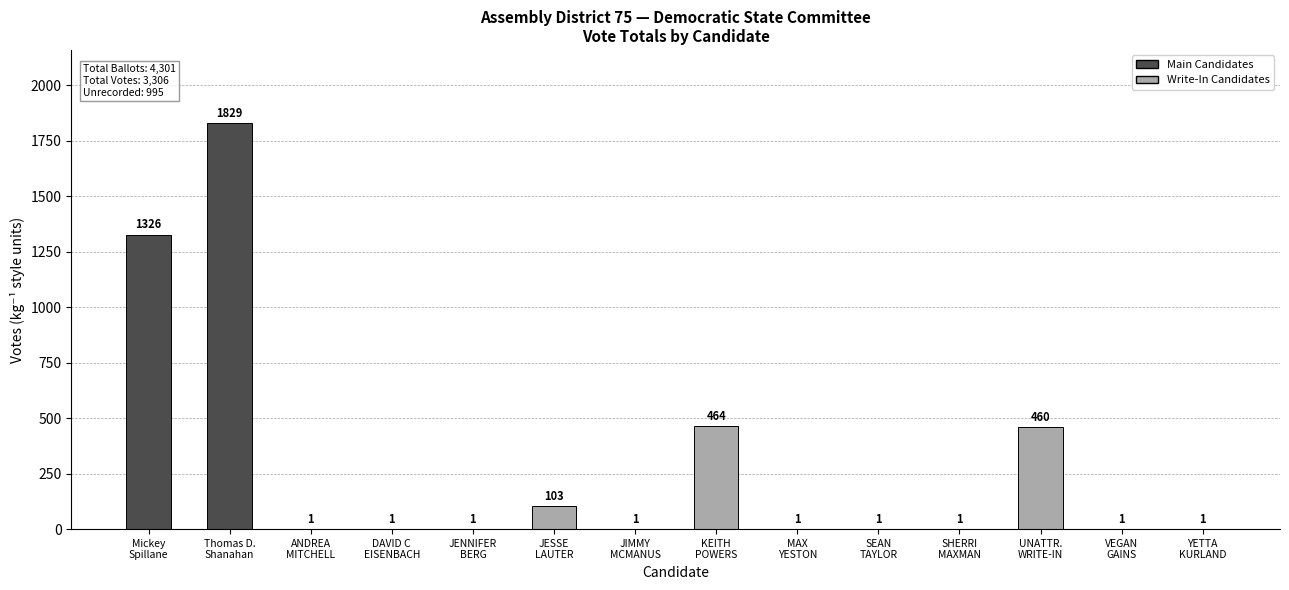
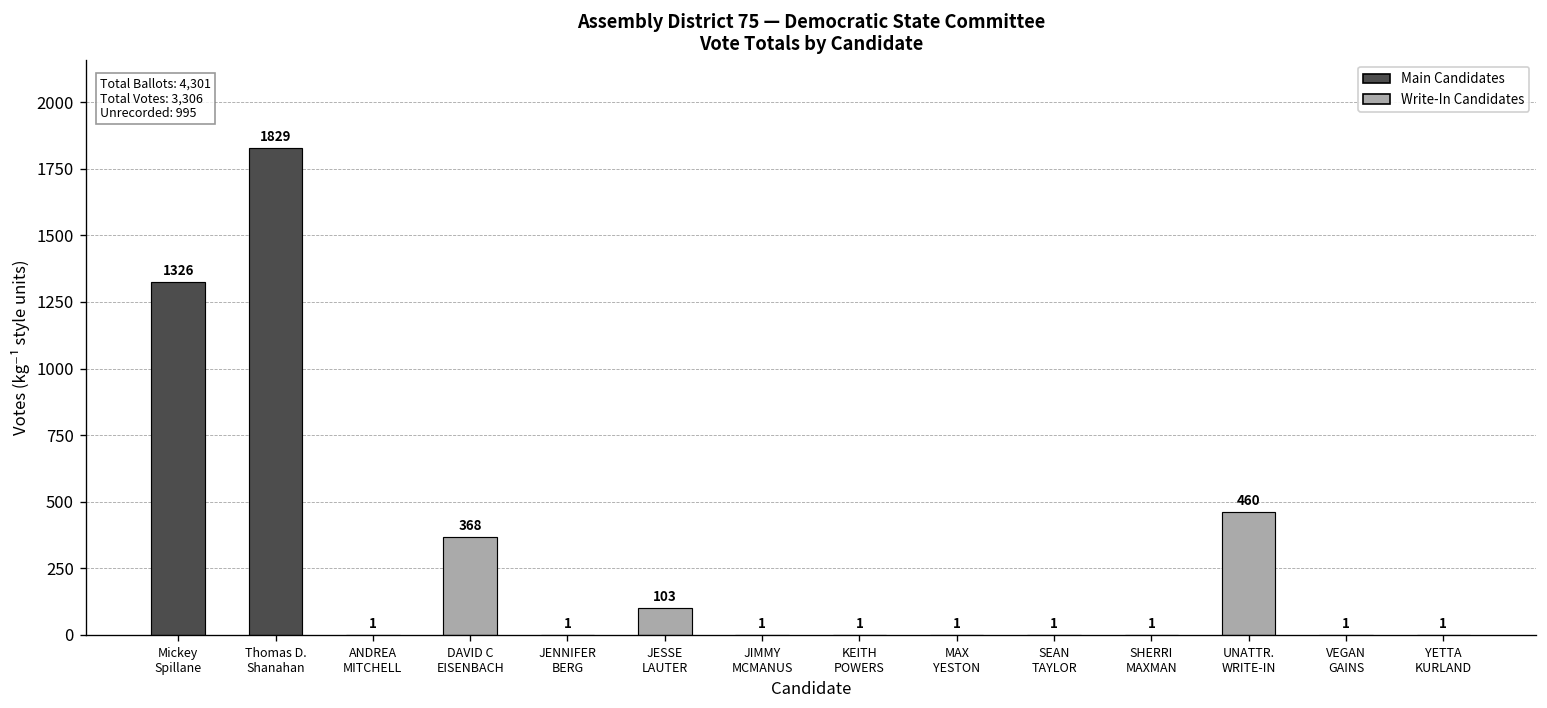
DAVID C EISENBACH: 1 -> 368
KEITH POWERS: 464 -> 1
